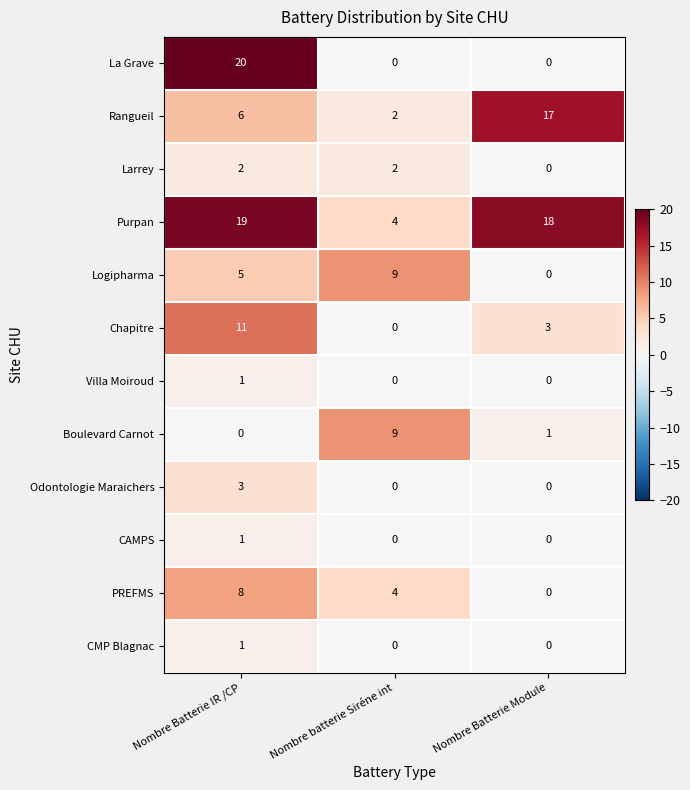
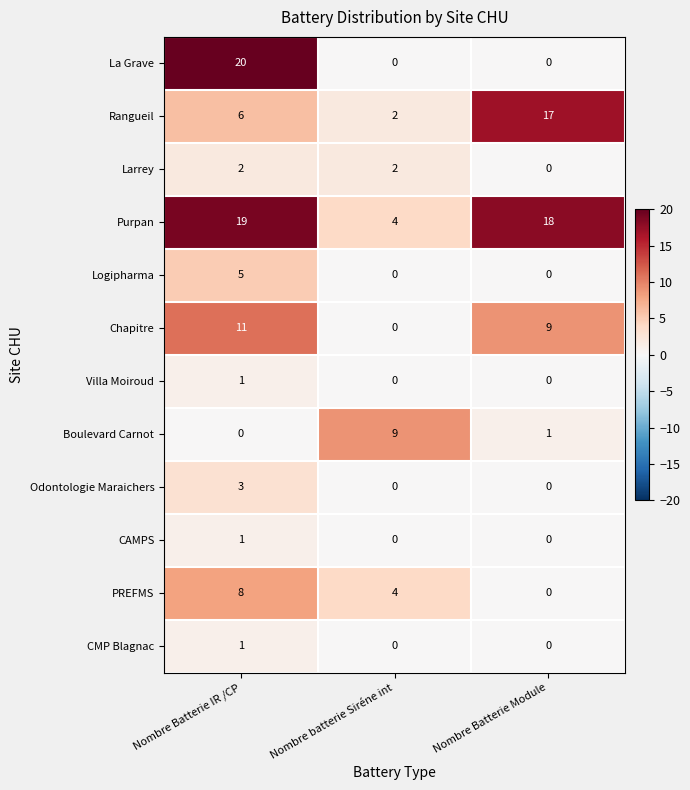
Logipharma, Nombre batterie Siréne int: 9 -> 0
Chapitre, Nombre Batterie Module: 3 -> 9
